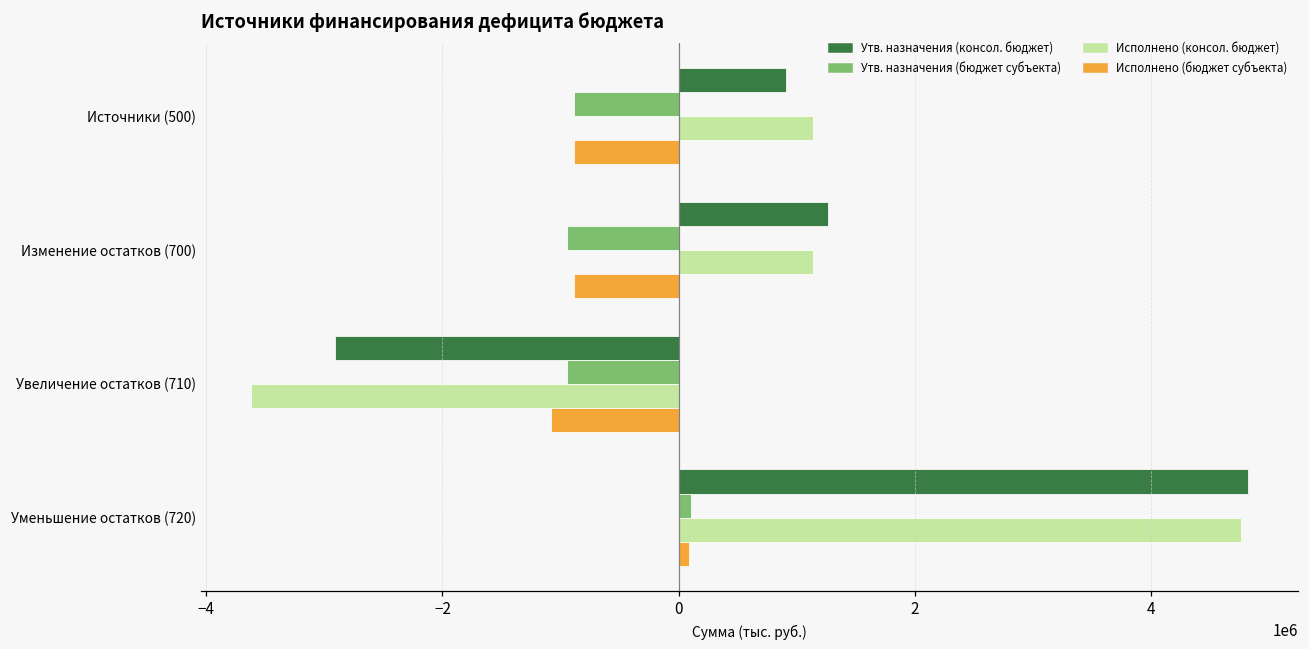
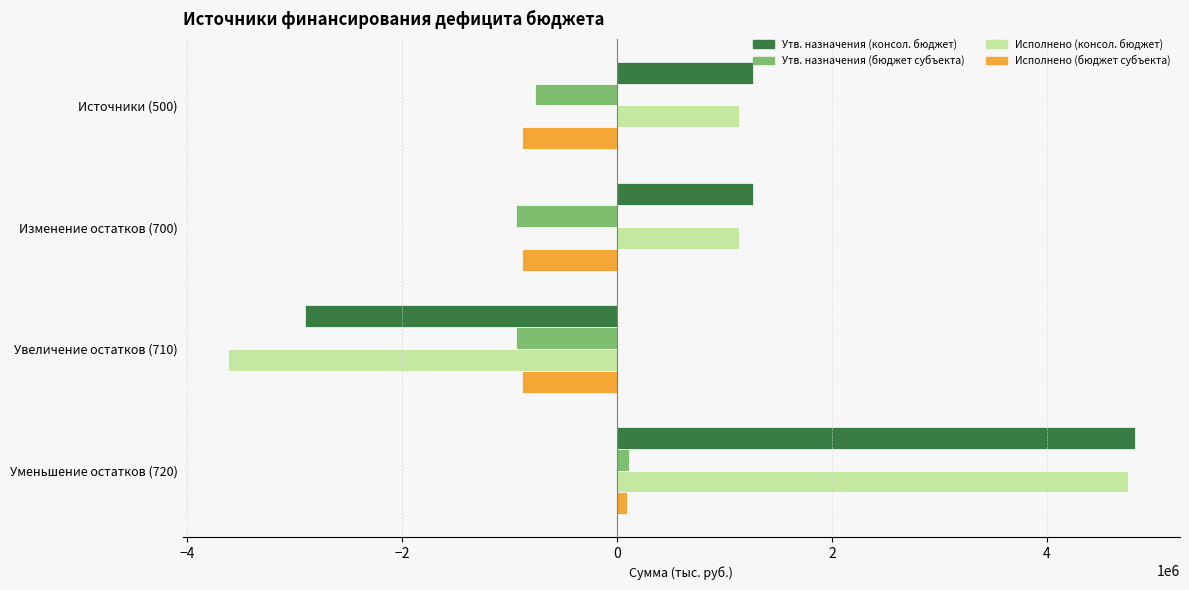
Утв. назначения (консол. бюджет), Источники (500): 910000 -> 1260000
Утв. назначения (бюджет субъекта), Источники (500): -880000 -> -770000
Исполнено (бюджет субъекта), Увеличение остатков (710): -1080000 -> -880000
